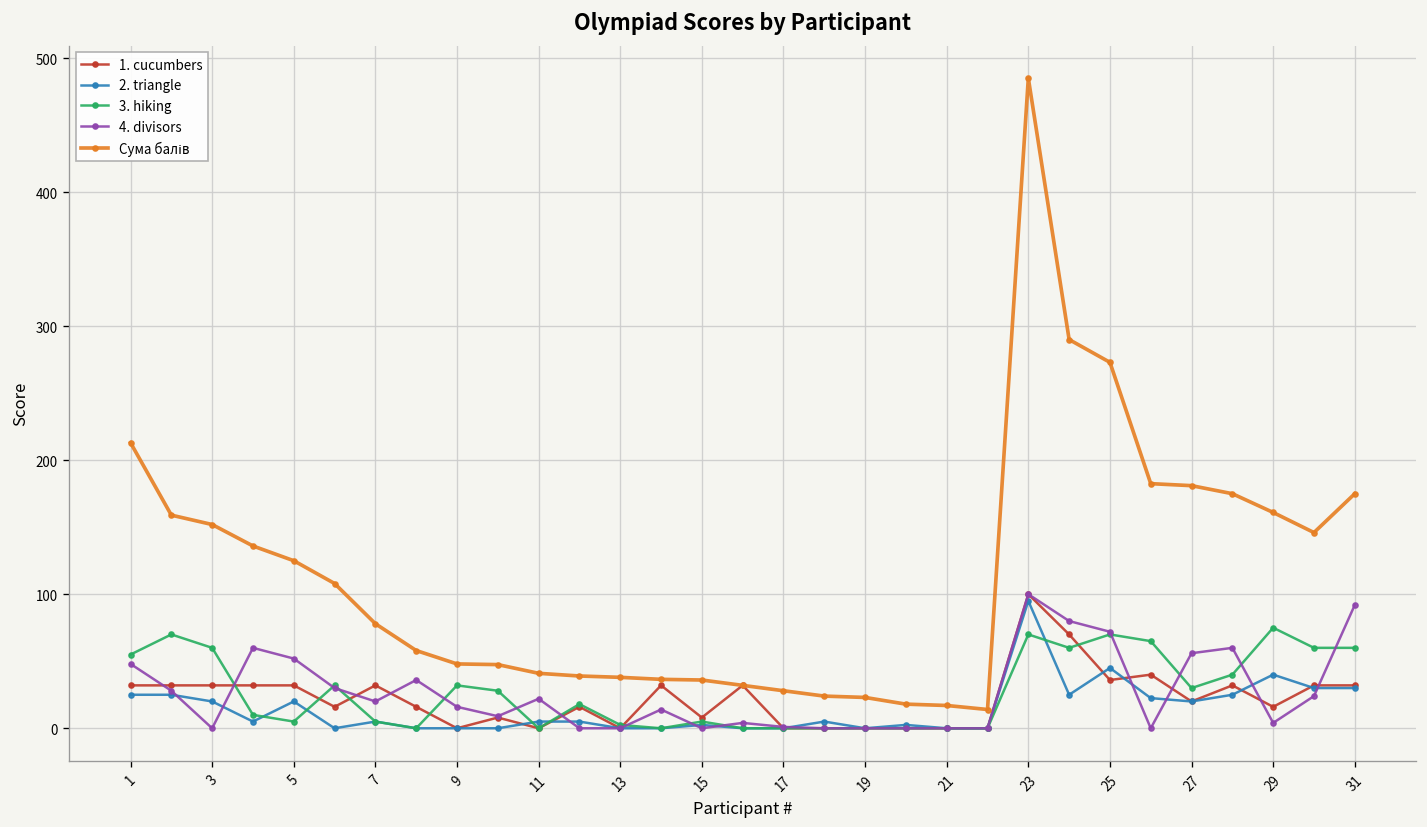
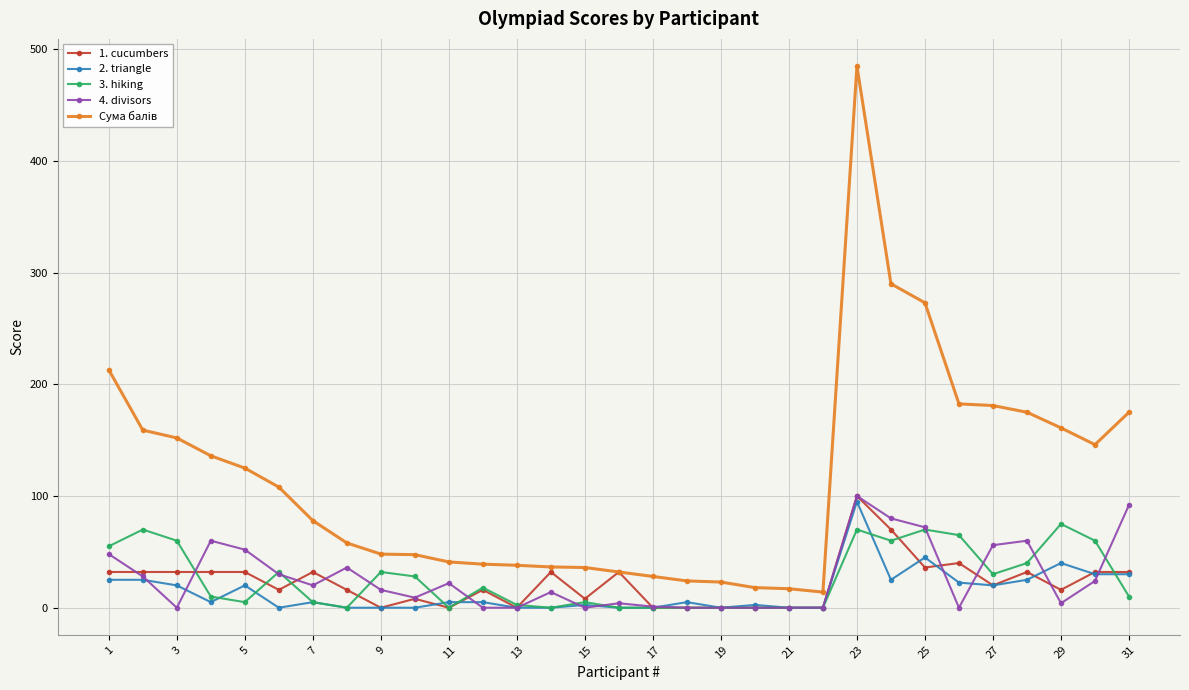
3. hiking, 31: 60 -> 10
